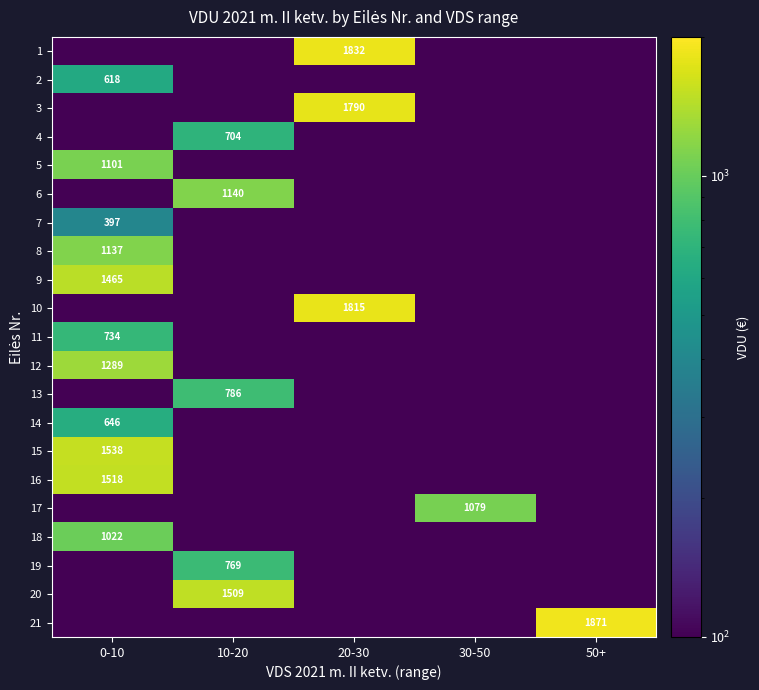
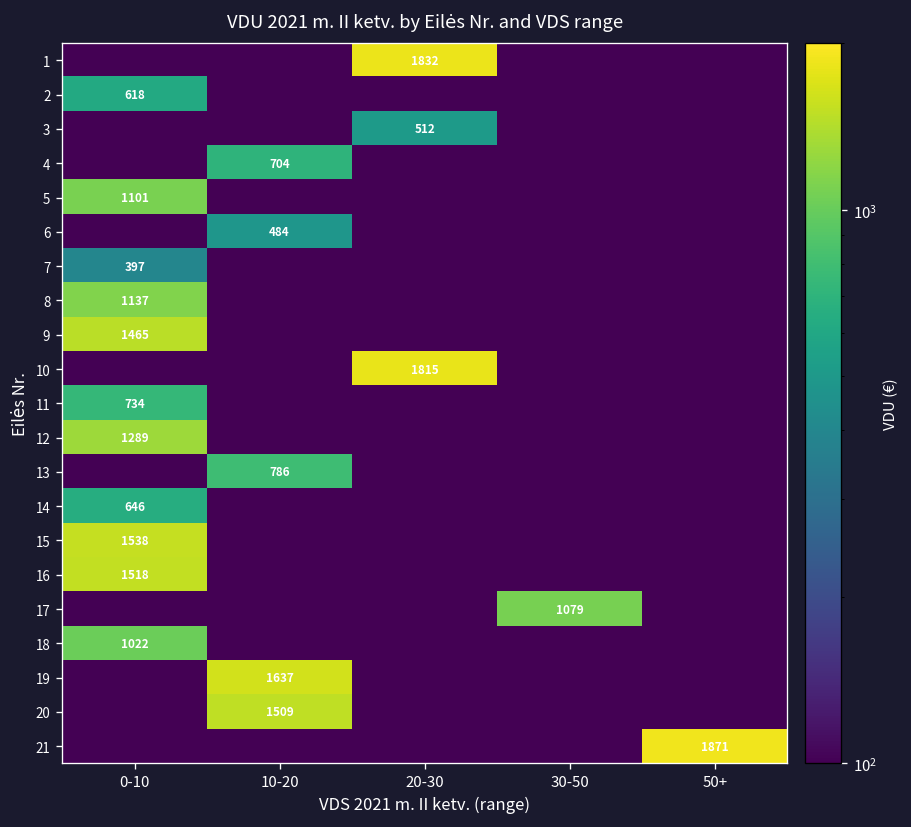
3, 20-30: 1790 -> 512
6, 10-20: 1140 -> 484
19, 10-20: 769 -> 1637
